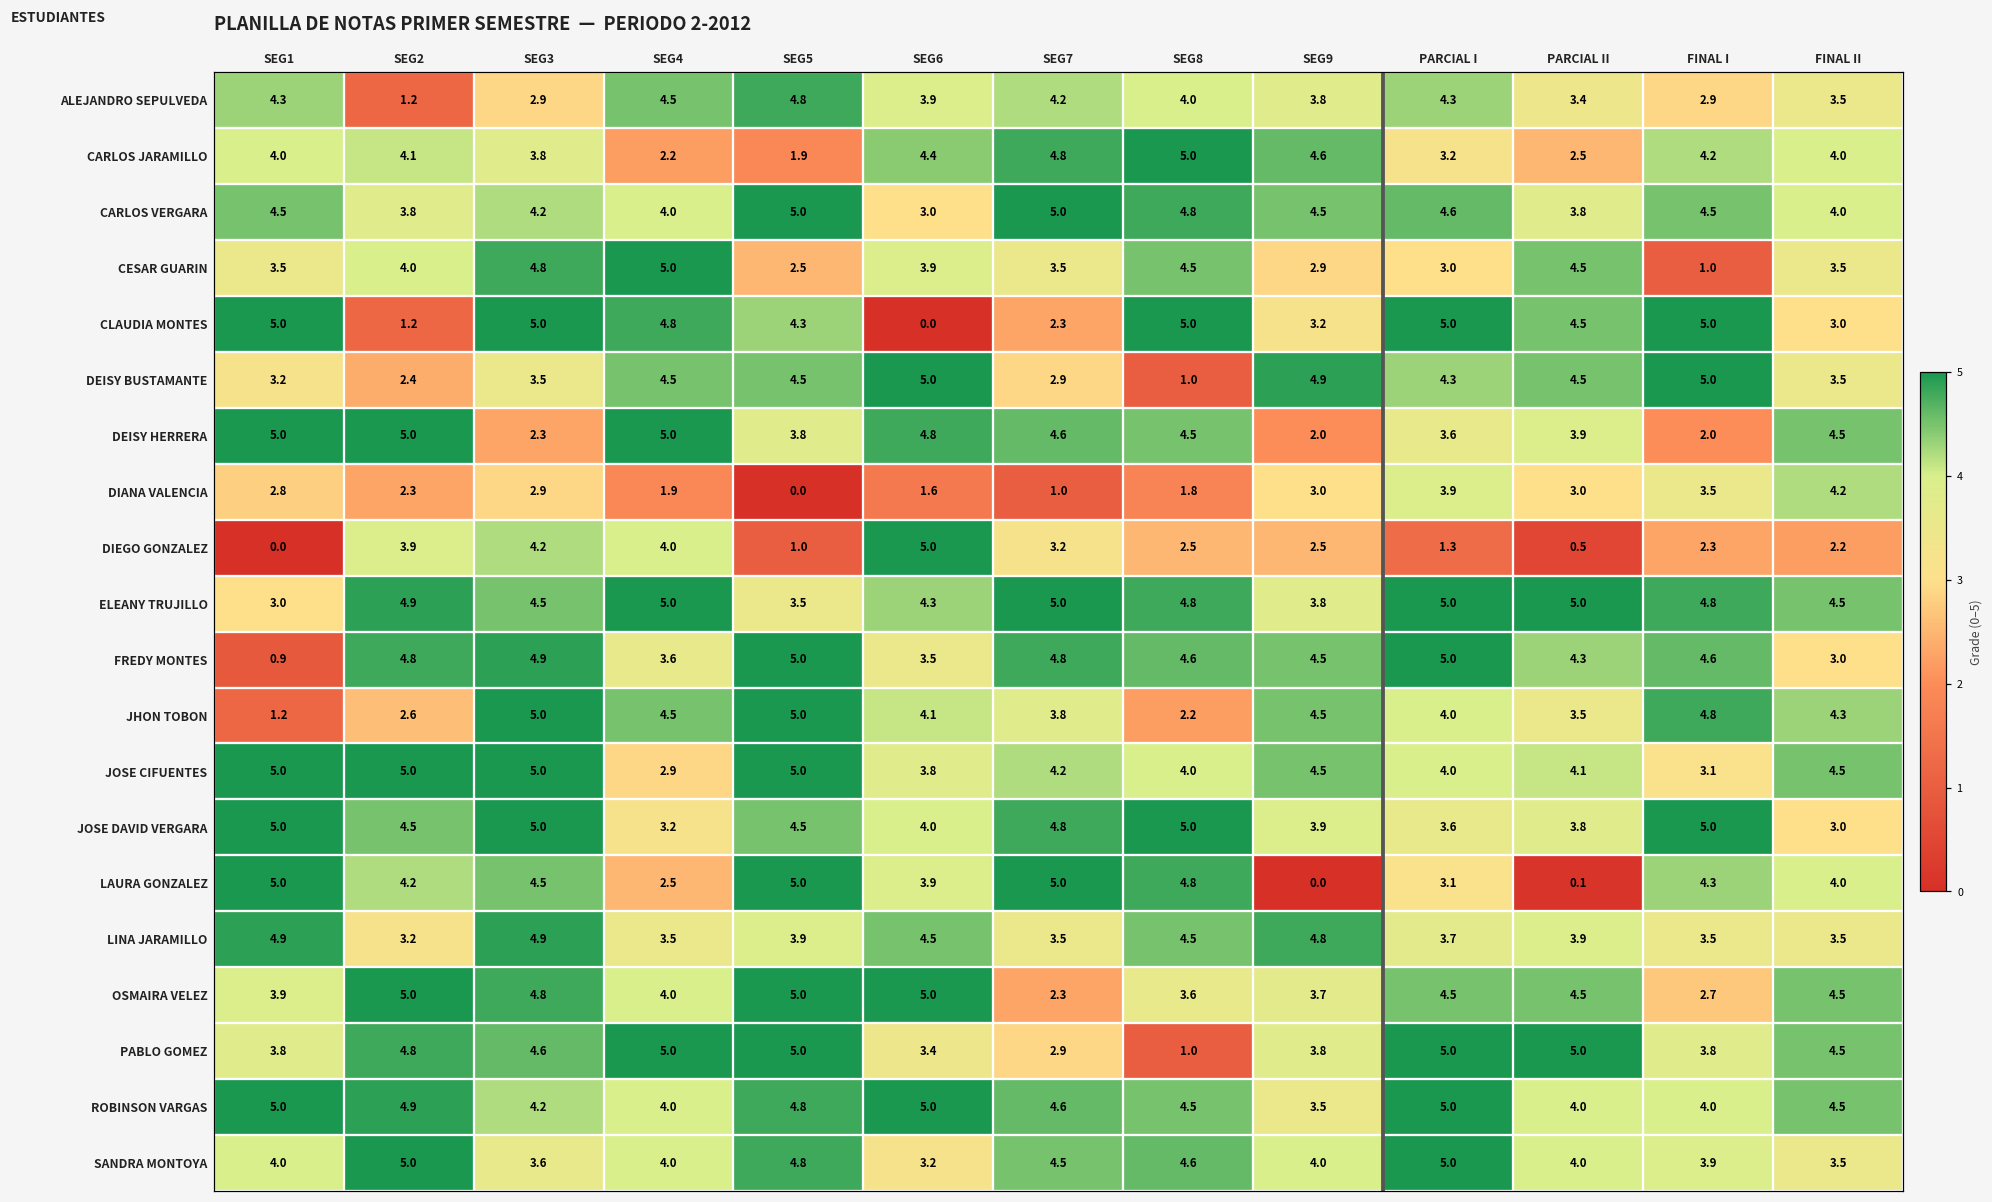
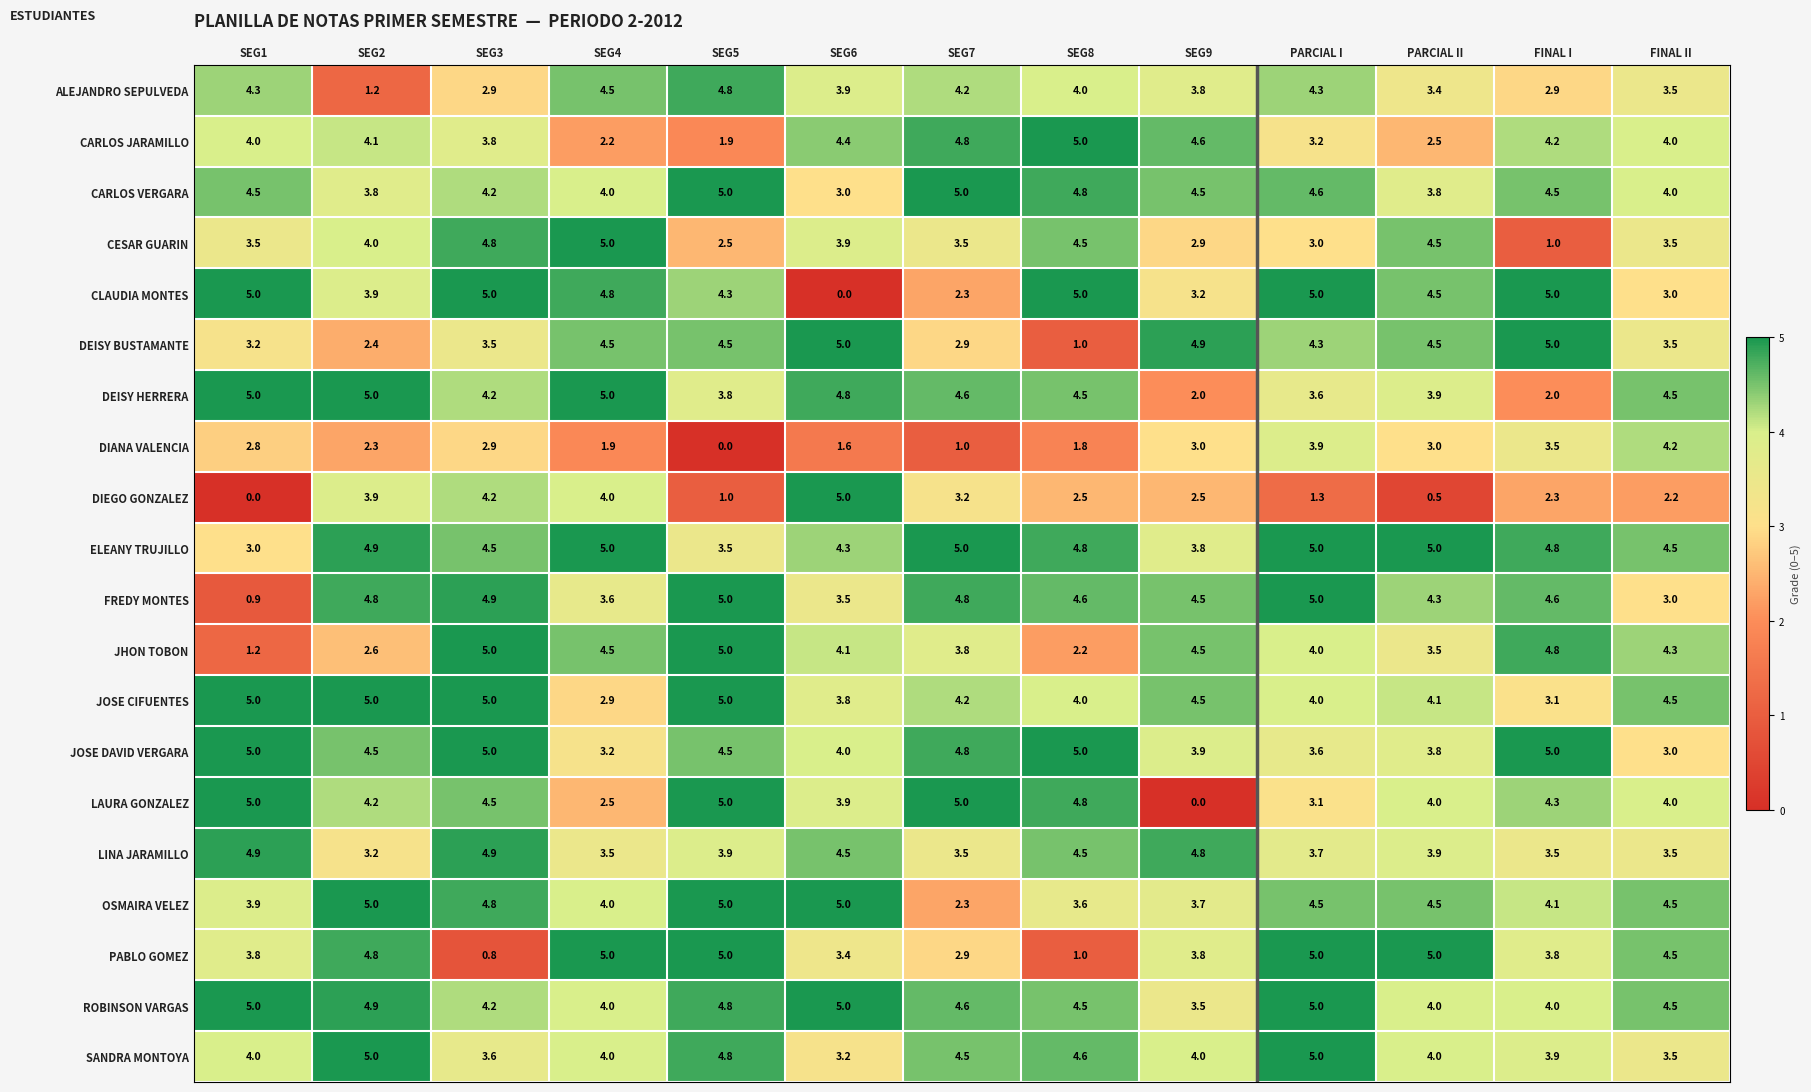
CLAUDIA MONTES, SEG2: 1.2 -> 3.9
DEISY HERRERA, SEG3: 2.3 -> 4.2
LAURA GONZALEZ, PARCIAL II: 0.1 -> 4.0
OSMAIRA VELEZ, FINAL I: 2.7 -> 4.1
PABLO GOMEZ, SEG3: 4.6 -> 0.8
